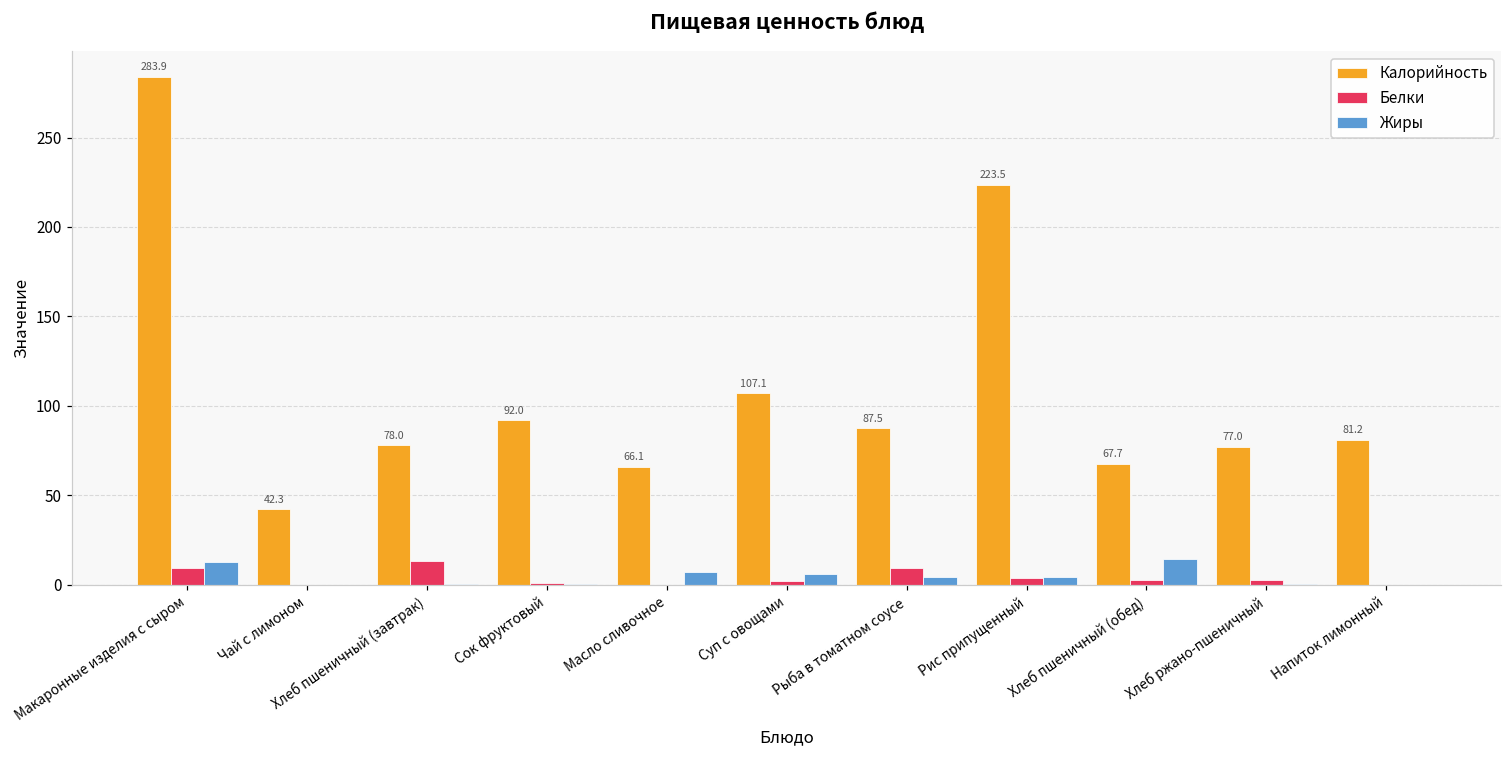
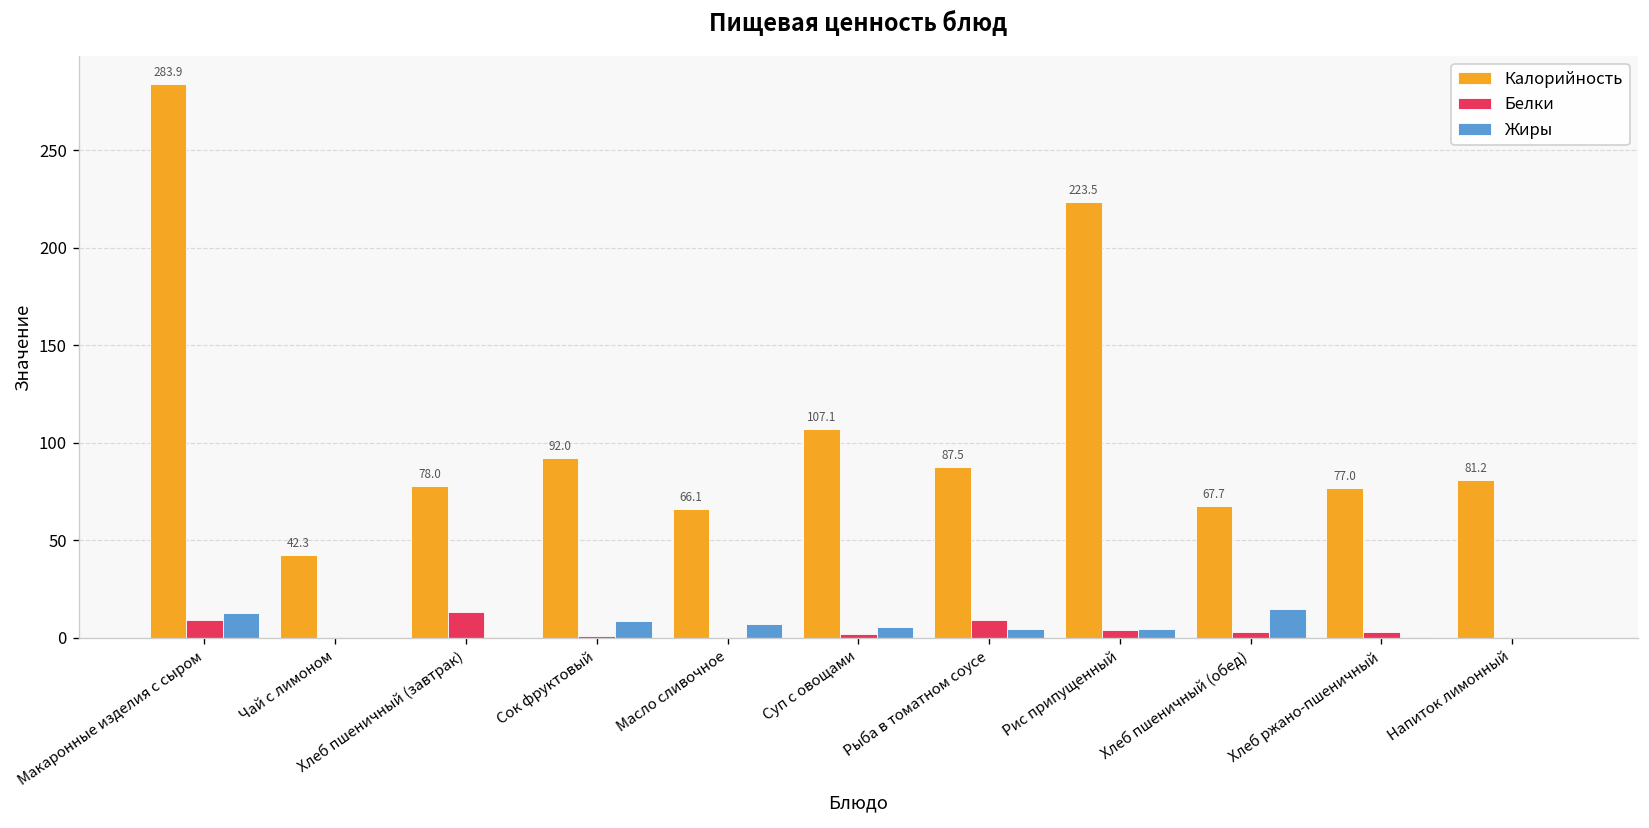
Жиры, Сок фруктовый: 0 -> 9
